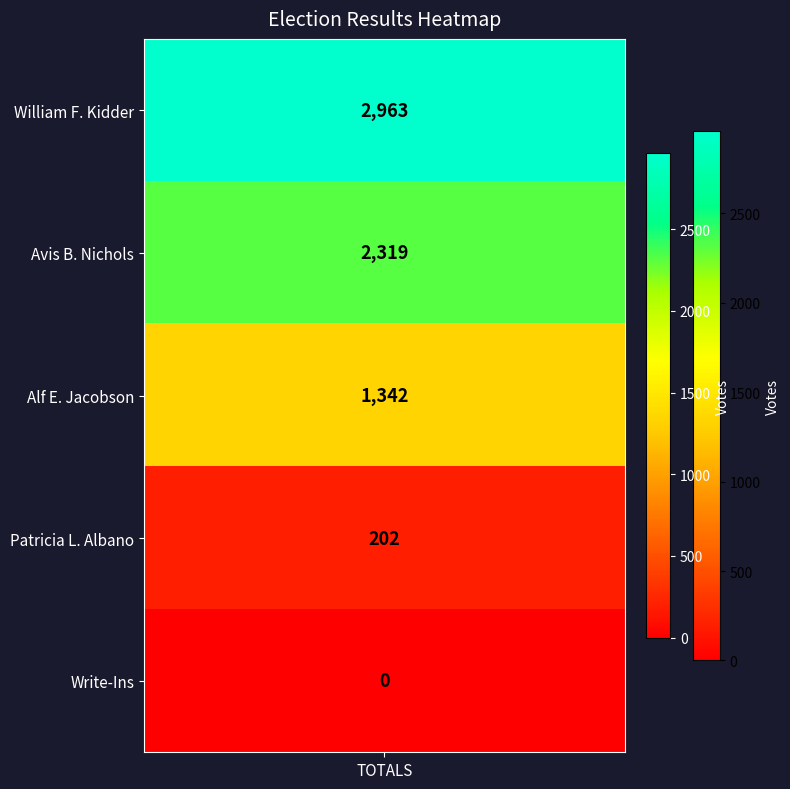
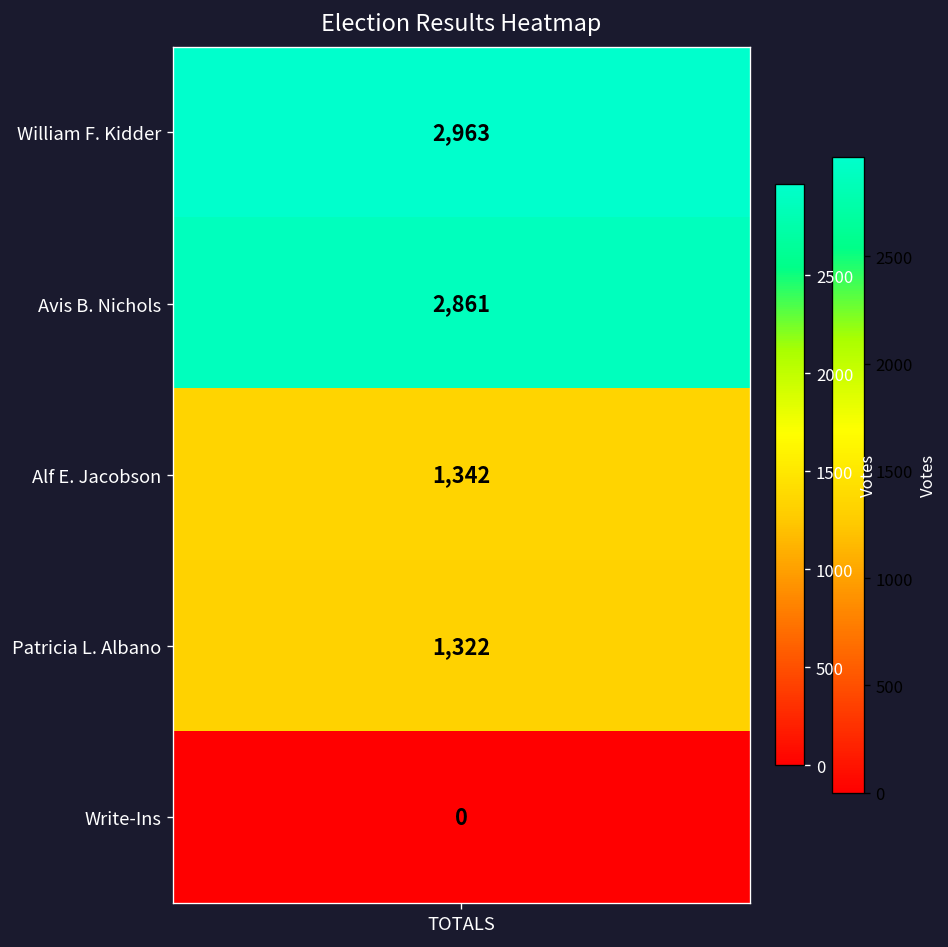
Avis B. Nichols, TOTALS: 2,319 -> 2,861
Patricia L. Albano, TOTALS: 202 -> 1,322
